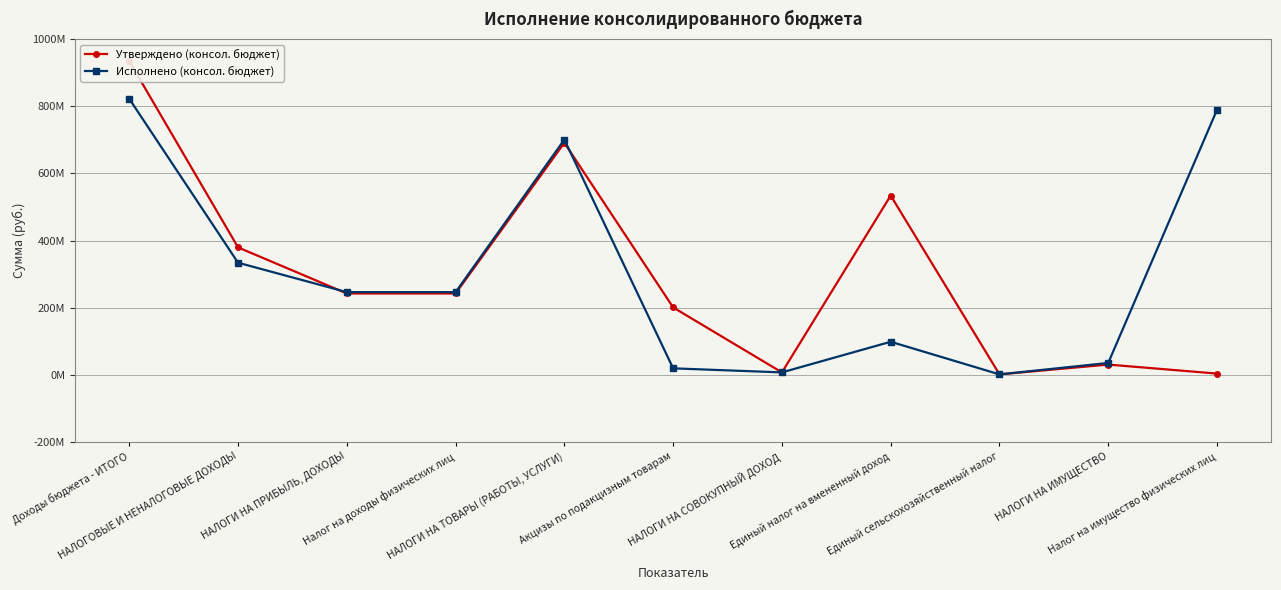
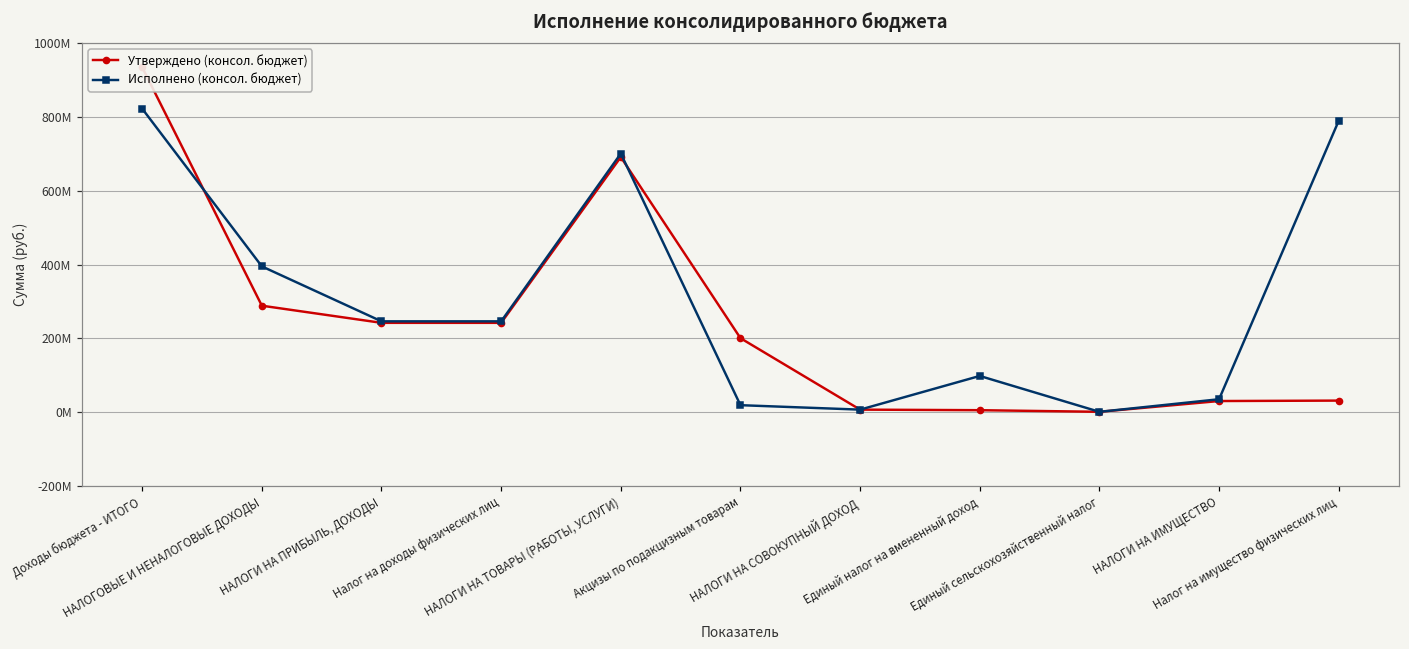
Утверждено (консол. бюджет), НАЛОГОВЫЕ И НЕНАЛОГОВЫЕ ДОХОДЫ: 380М -> 290М
Исполнено (консол. бюджет), НАЛОГОВЫЕ И НЕНАЛОГОВЫЕ ДОХОДЫ: 330М -> 400М
Утверждено (консол. бюджет), Единый налог на вмененный доход: 530М -> 10М
Утверждено (консол. бюджет), Налог на имущество физических лиц: 0М -> 30М
